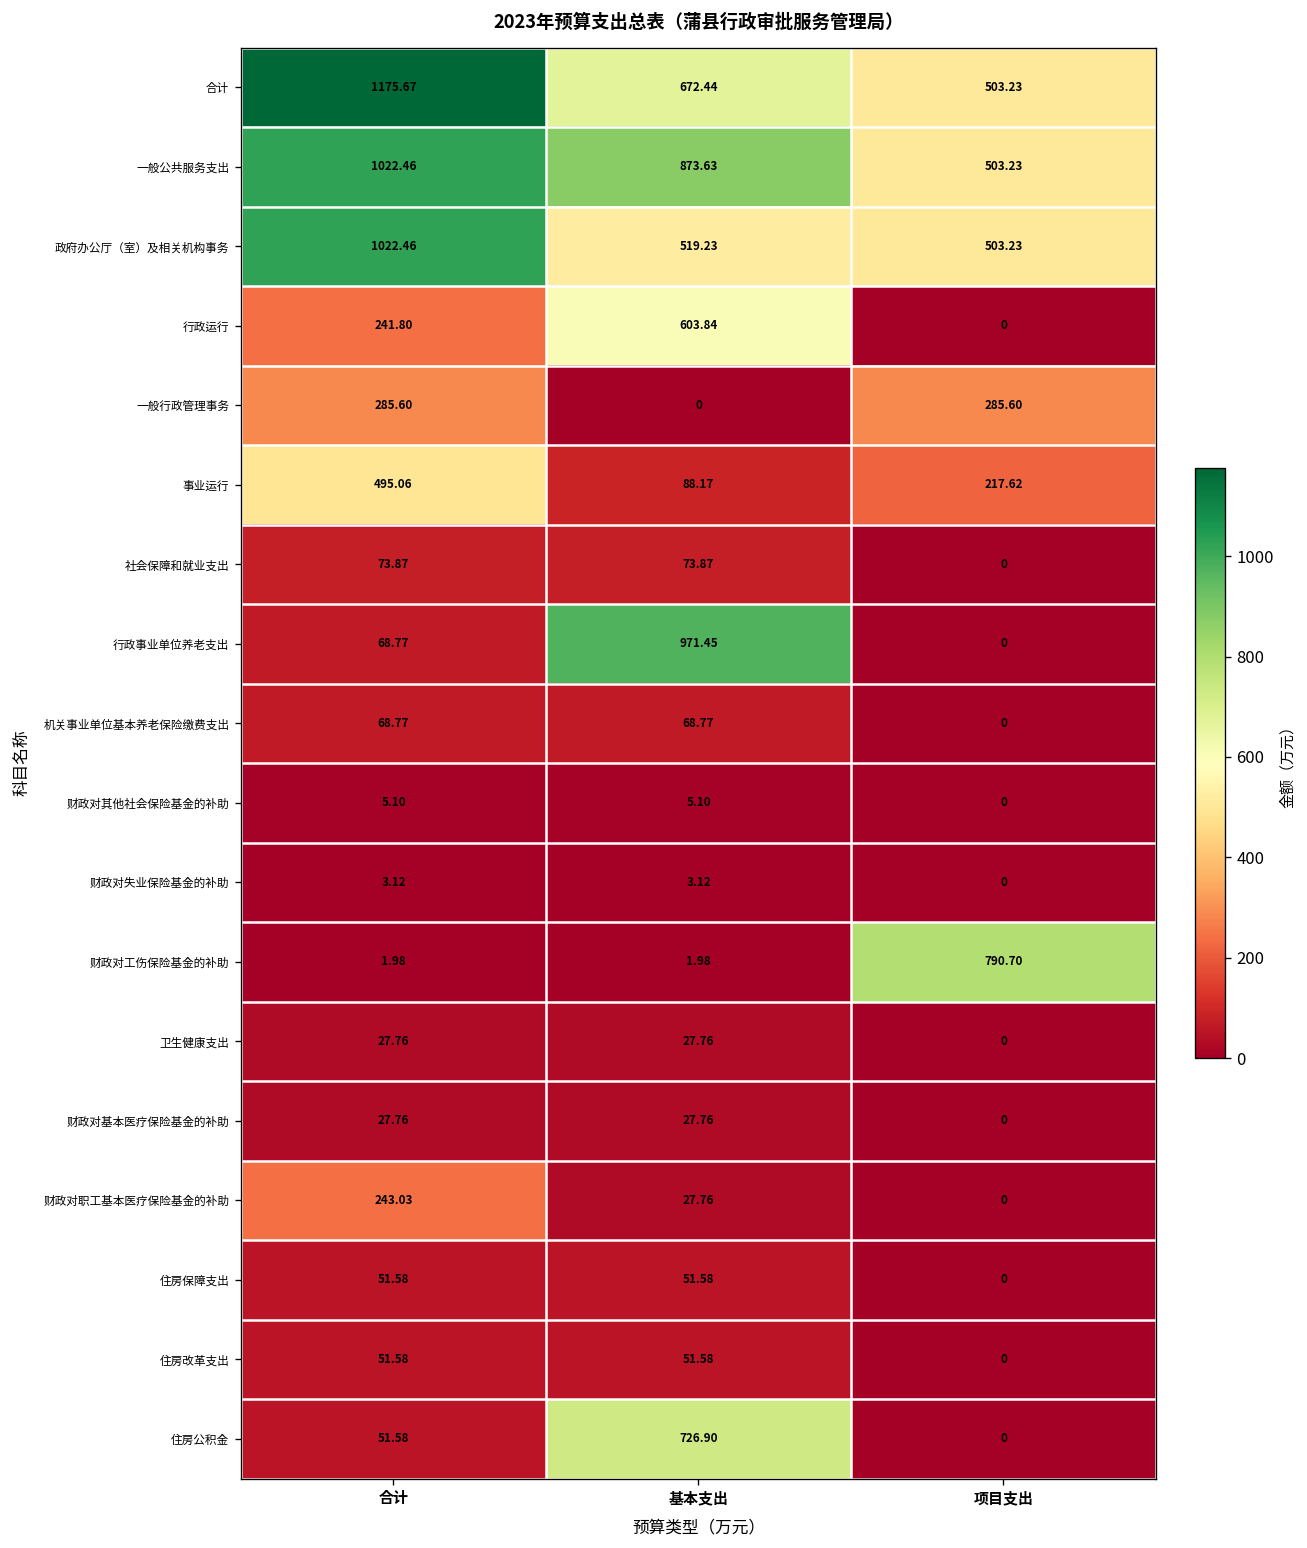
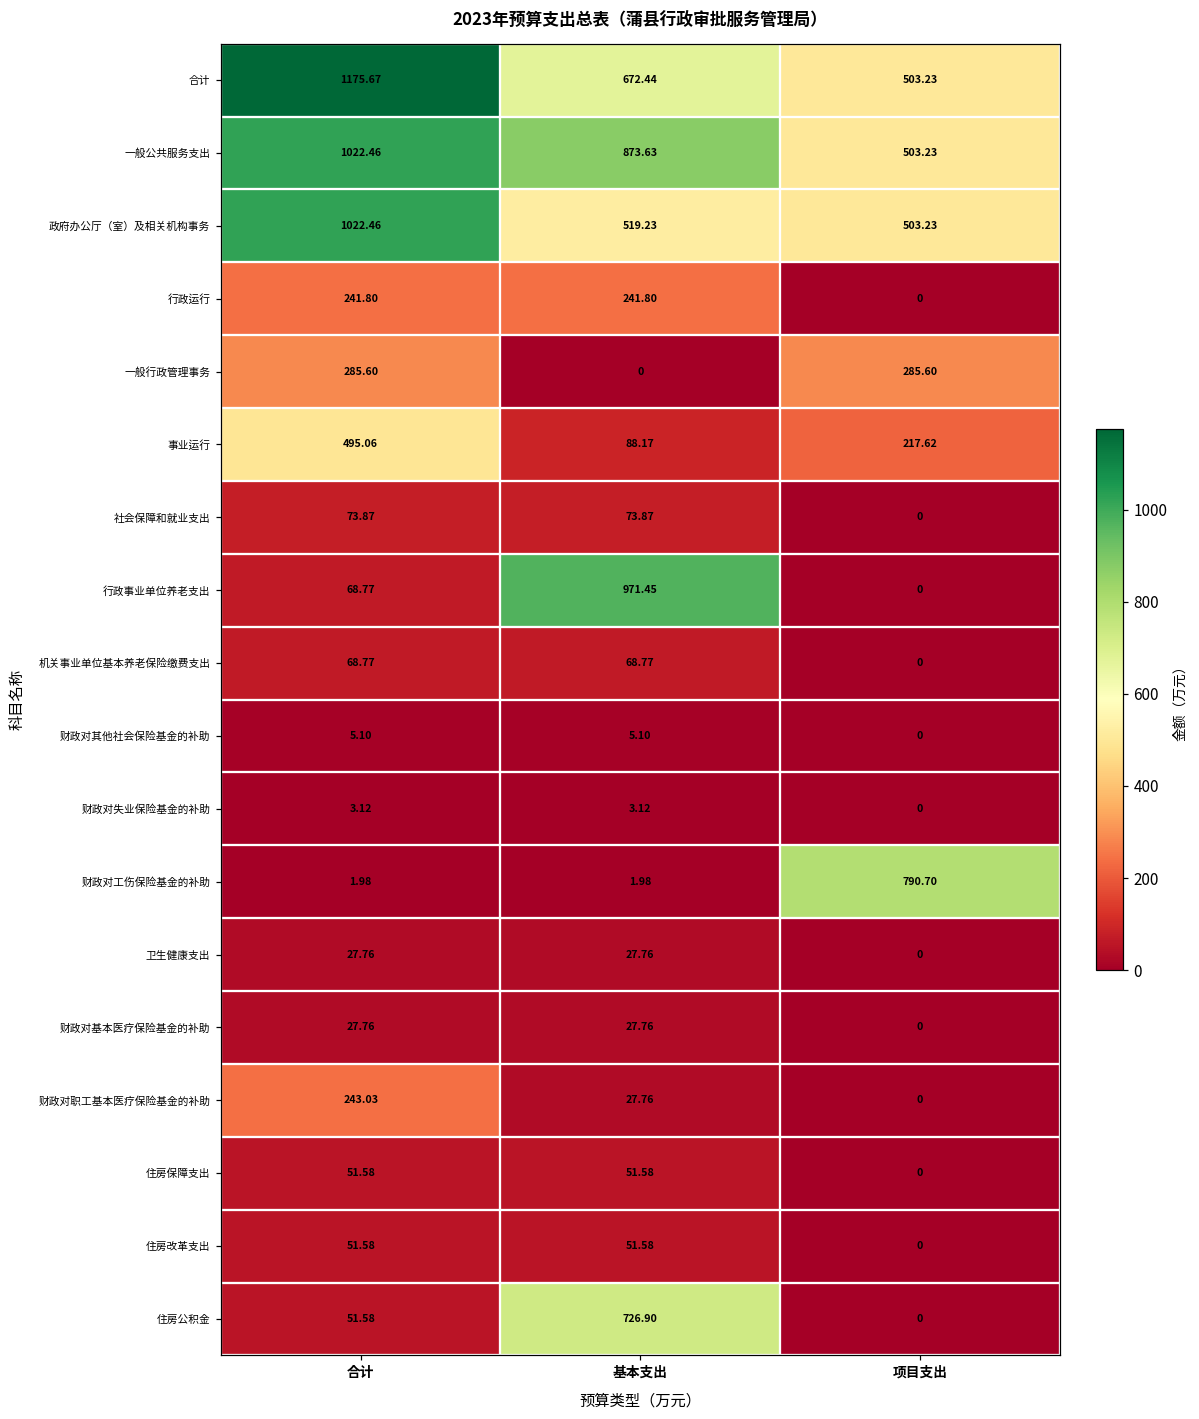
行政运行, 基本支出: 603.84 -> 241.80
